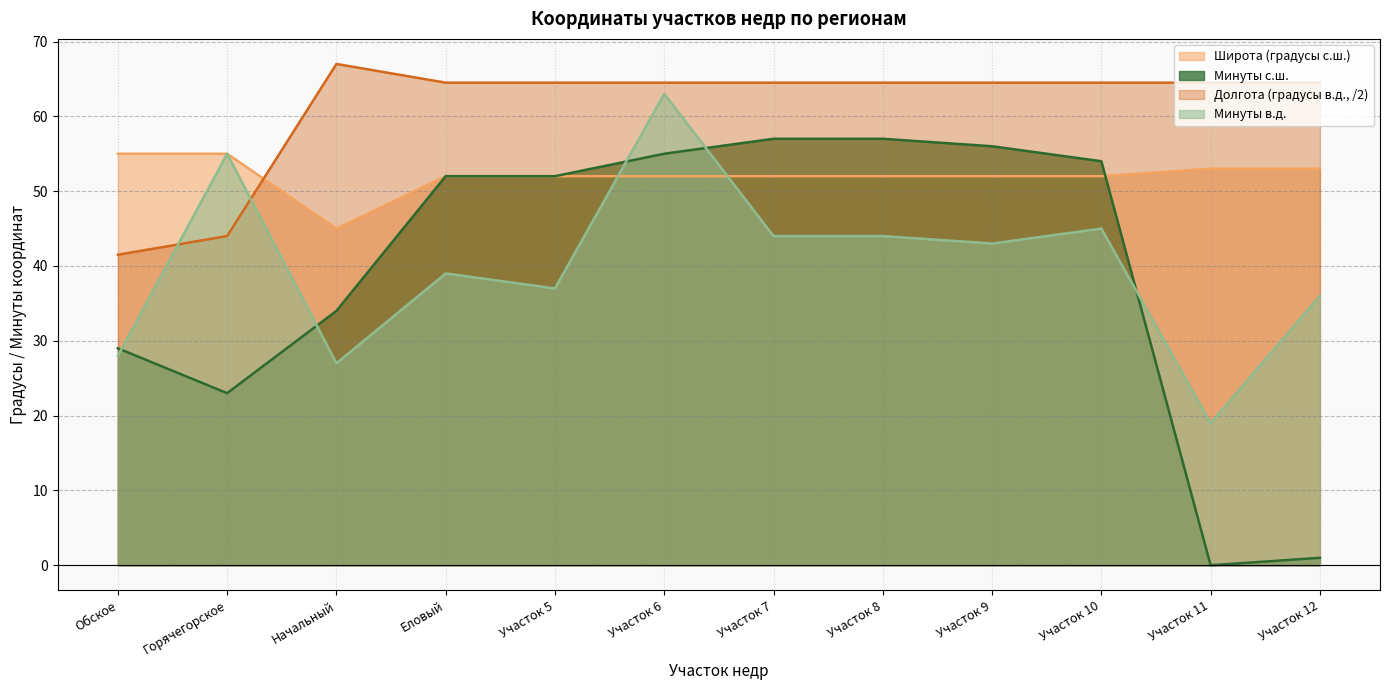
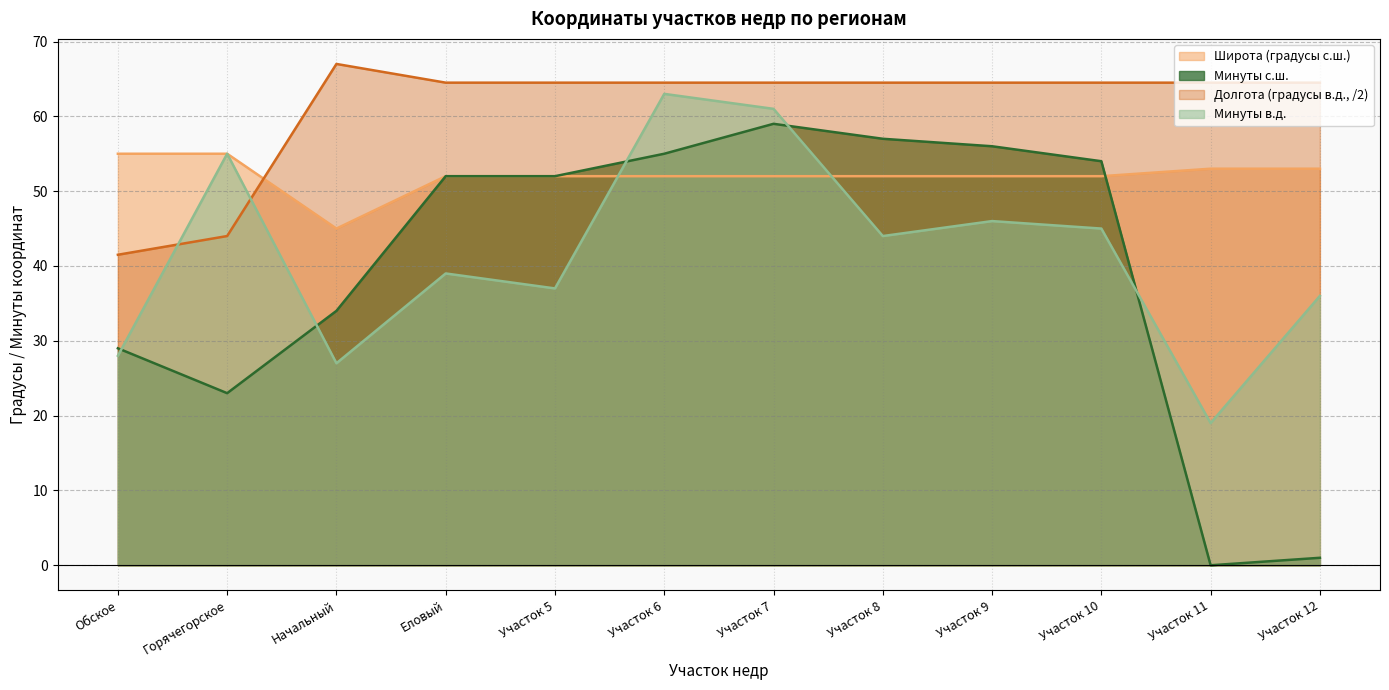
Минуты с.ш., Участок 7: 57 -> 59
Минуты в.д., Участок 7: 44 -> 61
Минуты в.д., Участок 9: 43 -> 46
